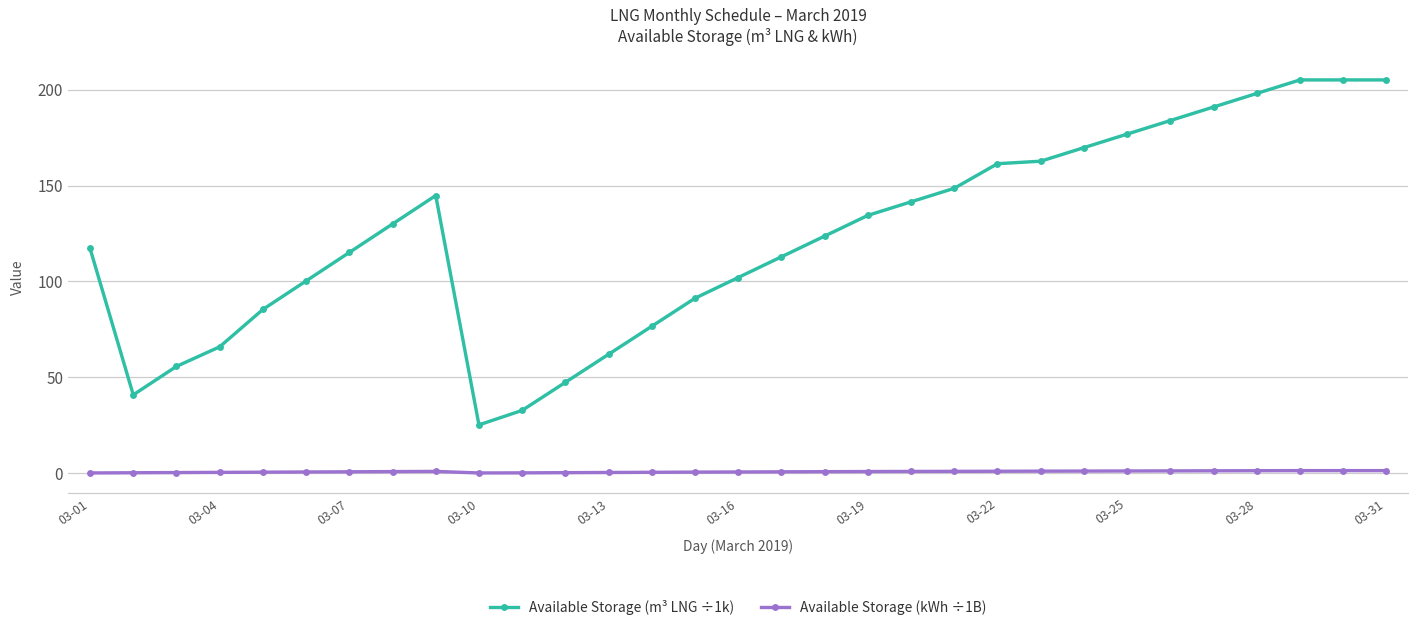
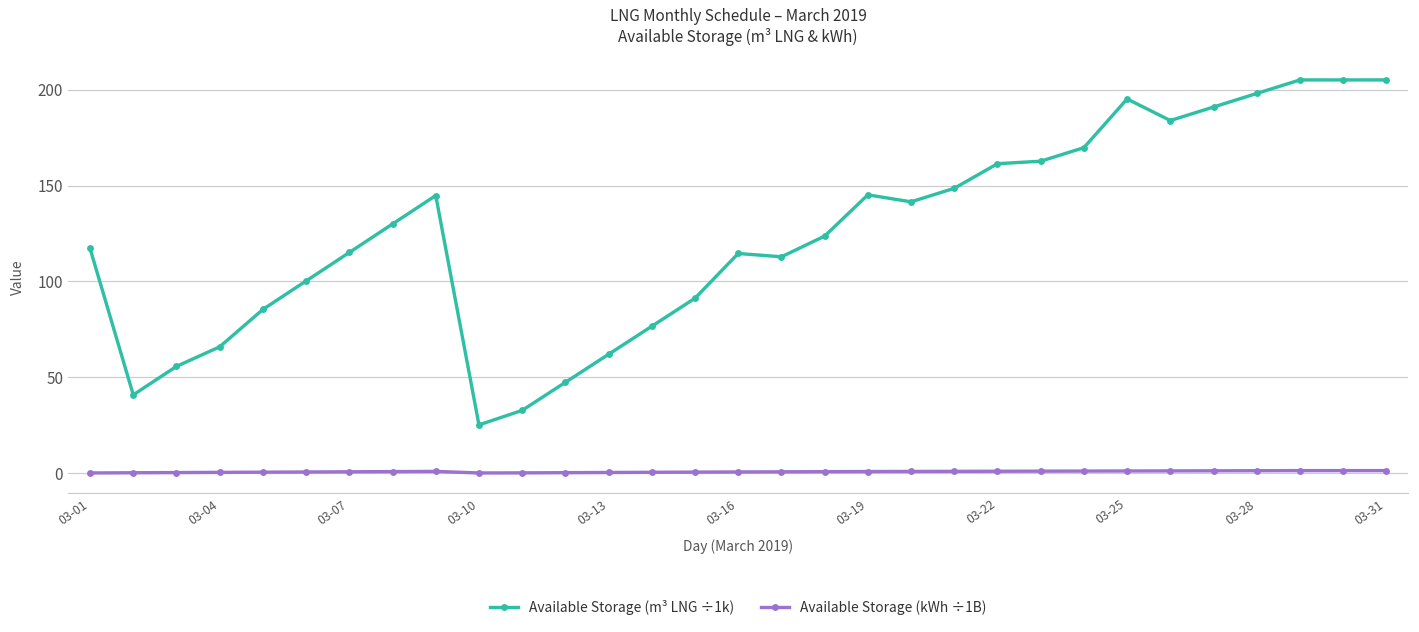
Available Storage (m³ LNG ÷1k), 03-16: 102 -> 115
Available Storage (m³ LNG ÷1k), 03-19: 134 -> 145
Available Storage (m³ LNG ÷1k), 03-25: 177 -> 195
